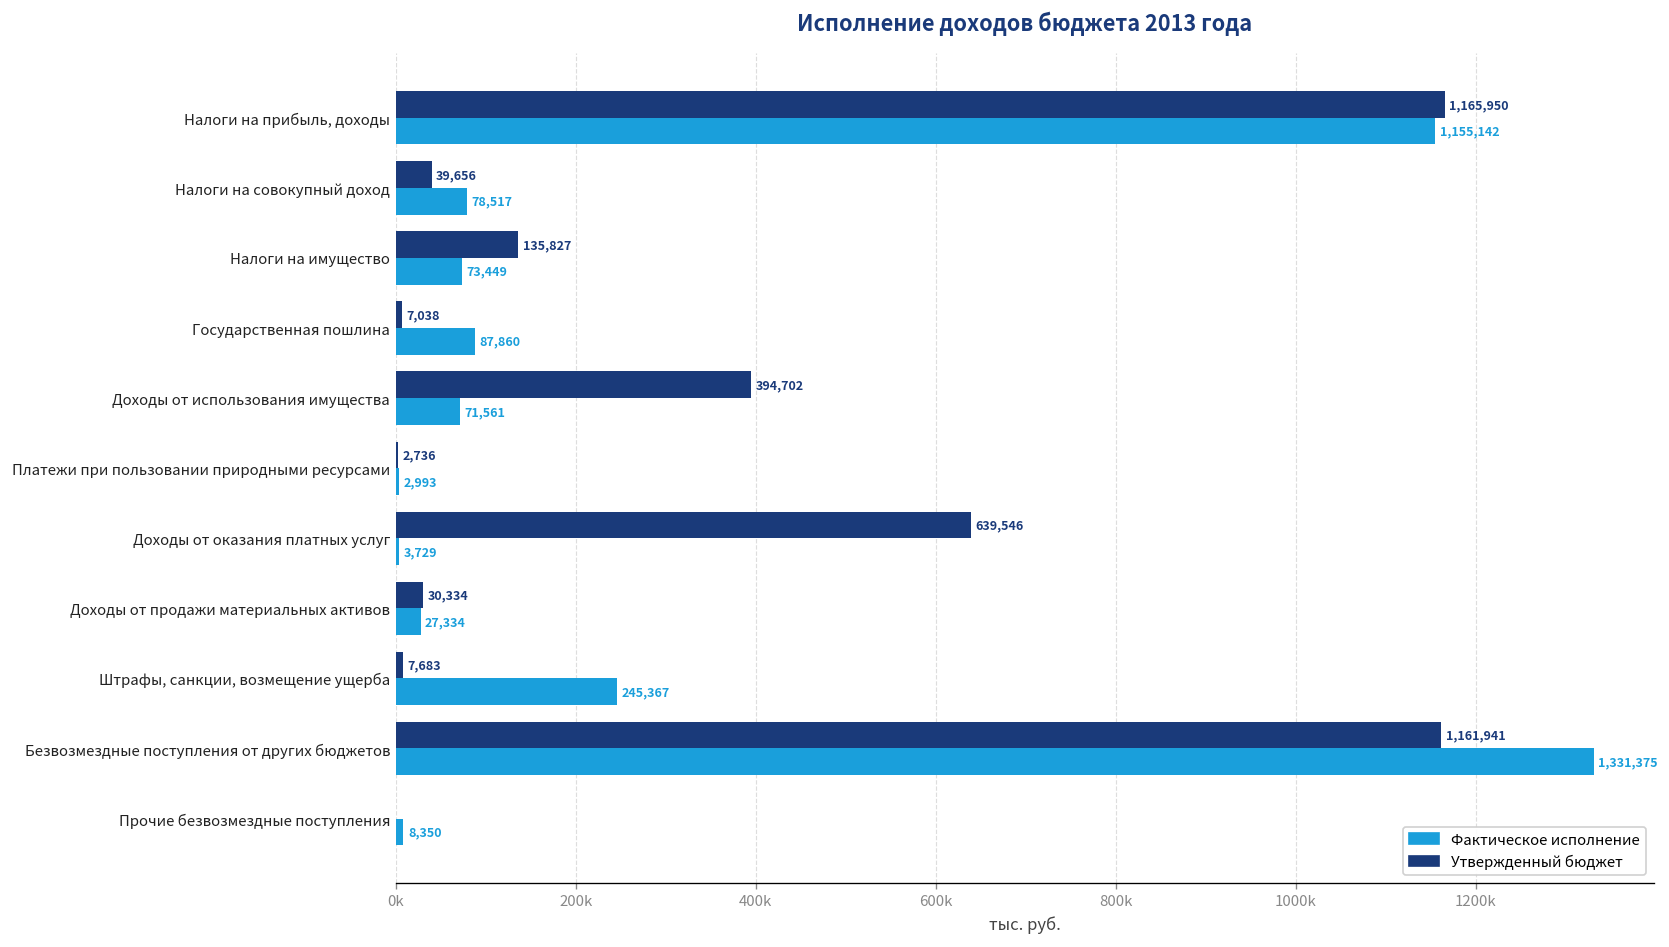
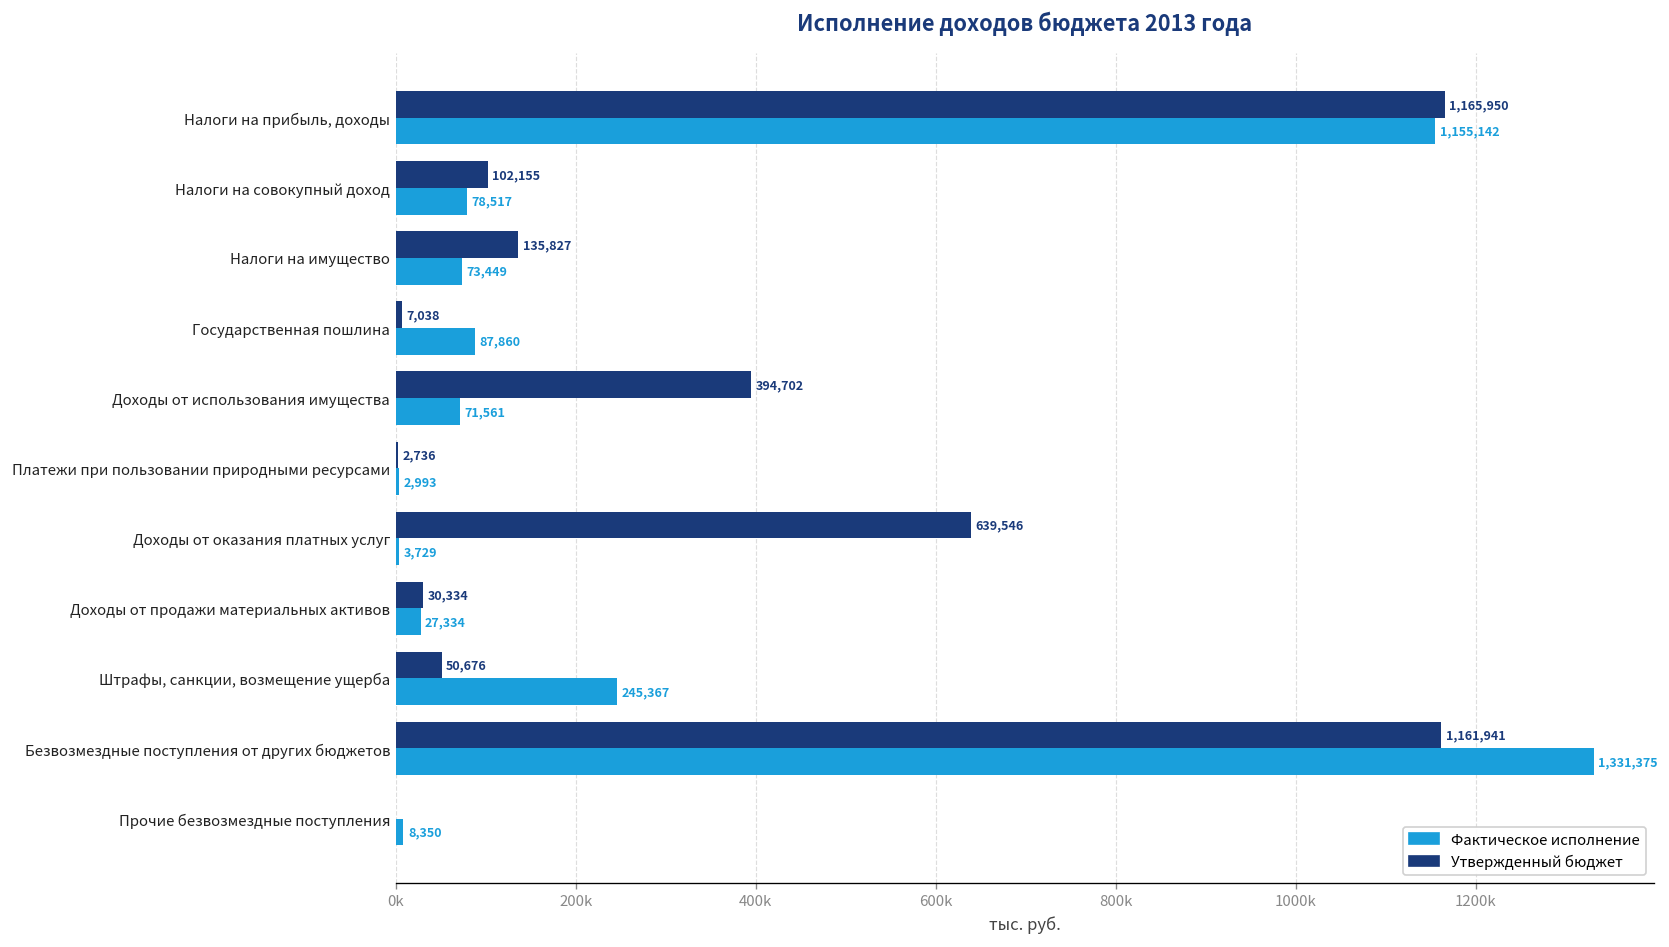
Утвержденный бюджет, Налоги на совокупный доход: 39,656 -> 102,155
Утвержденный бюджет, Штрафы, санкции, возмещение ущерба: 7,683 -> 50,676
